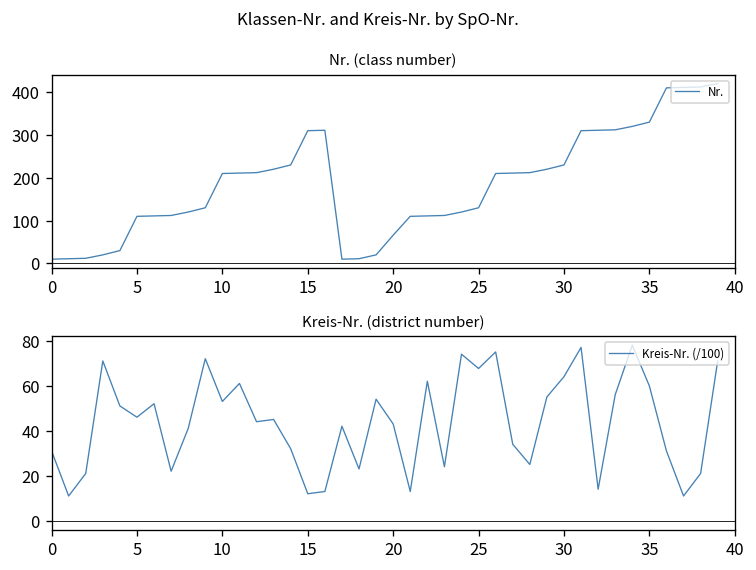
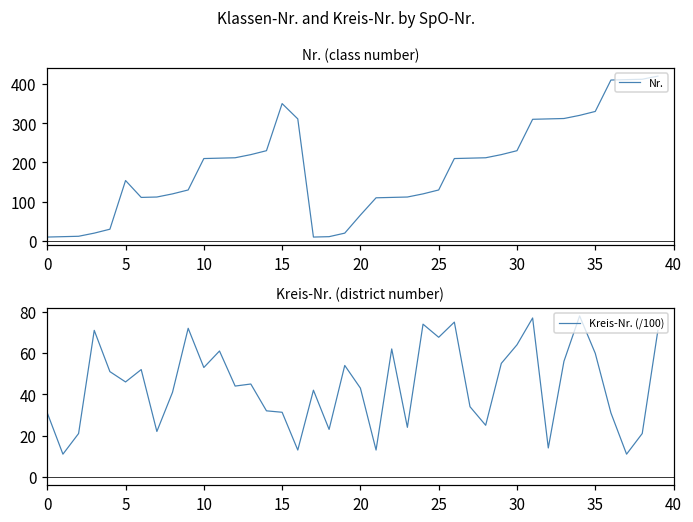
Nr. (class number), 5: 110 -> 150
Nr. (class number), 15: 310 -> 350
Kreis-Nr. (district number), 15: 12 -> 31
